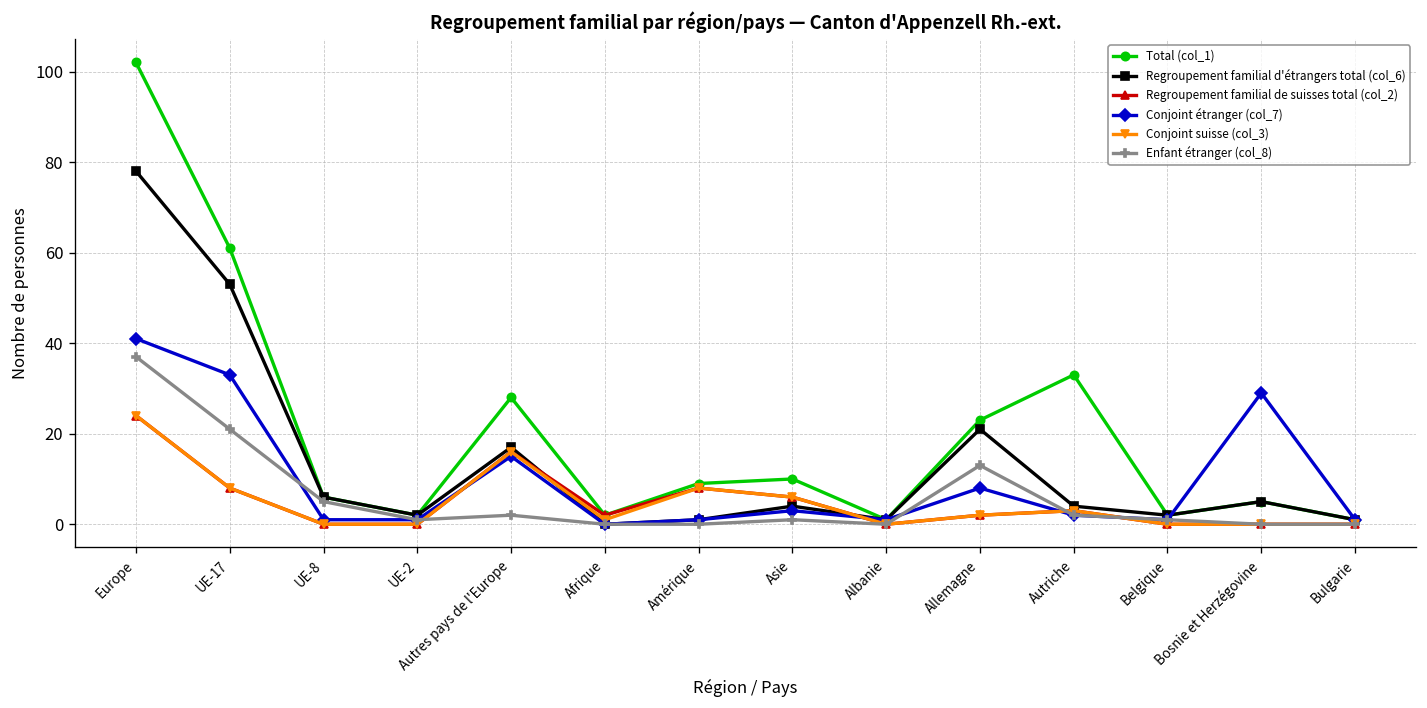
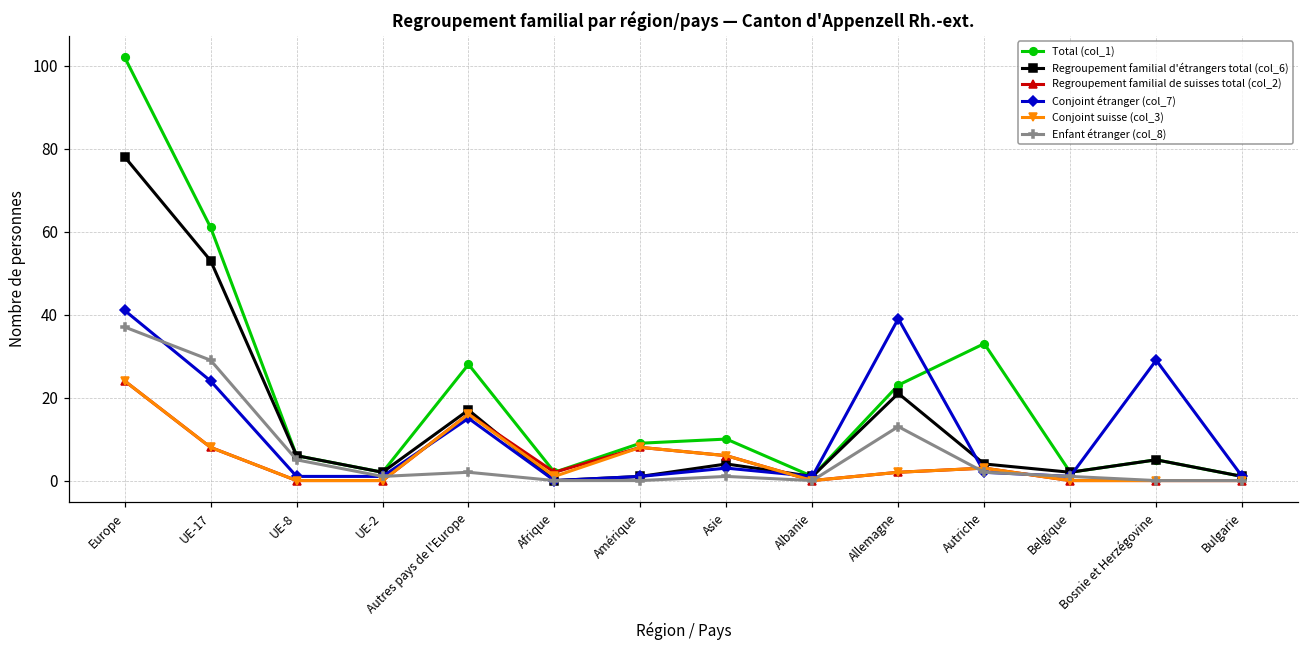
Conjoint étranger (col_7), UE-17: 33 -> 24
Enfant étranger (col_8), UE-17: 21 -> 29
Conjoint étranger (col_7), Allemagne: 8 -> 39
